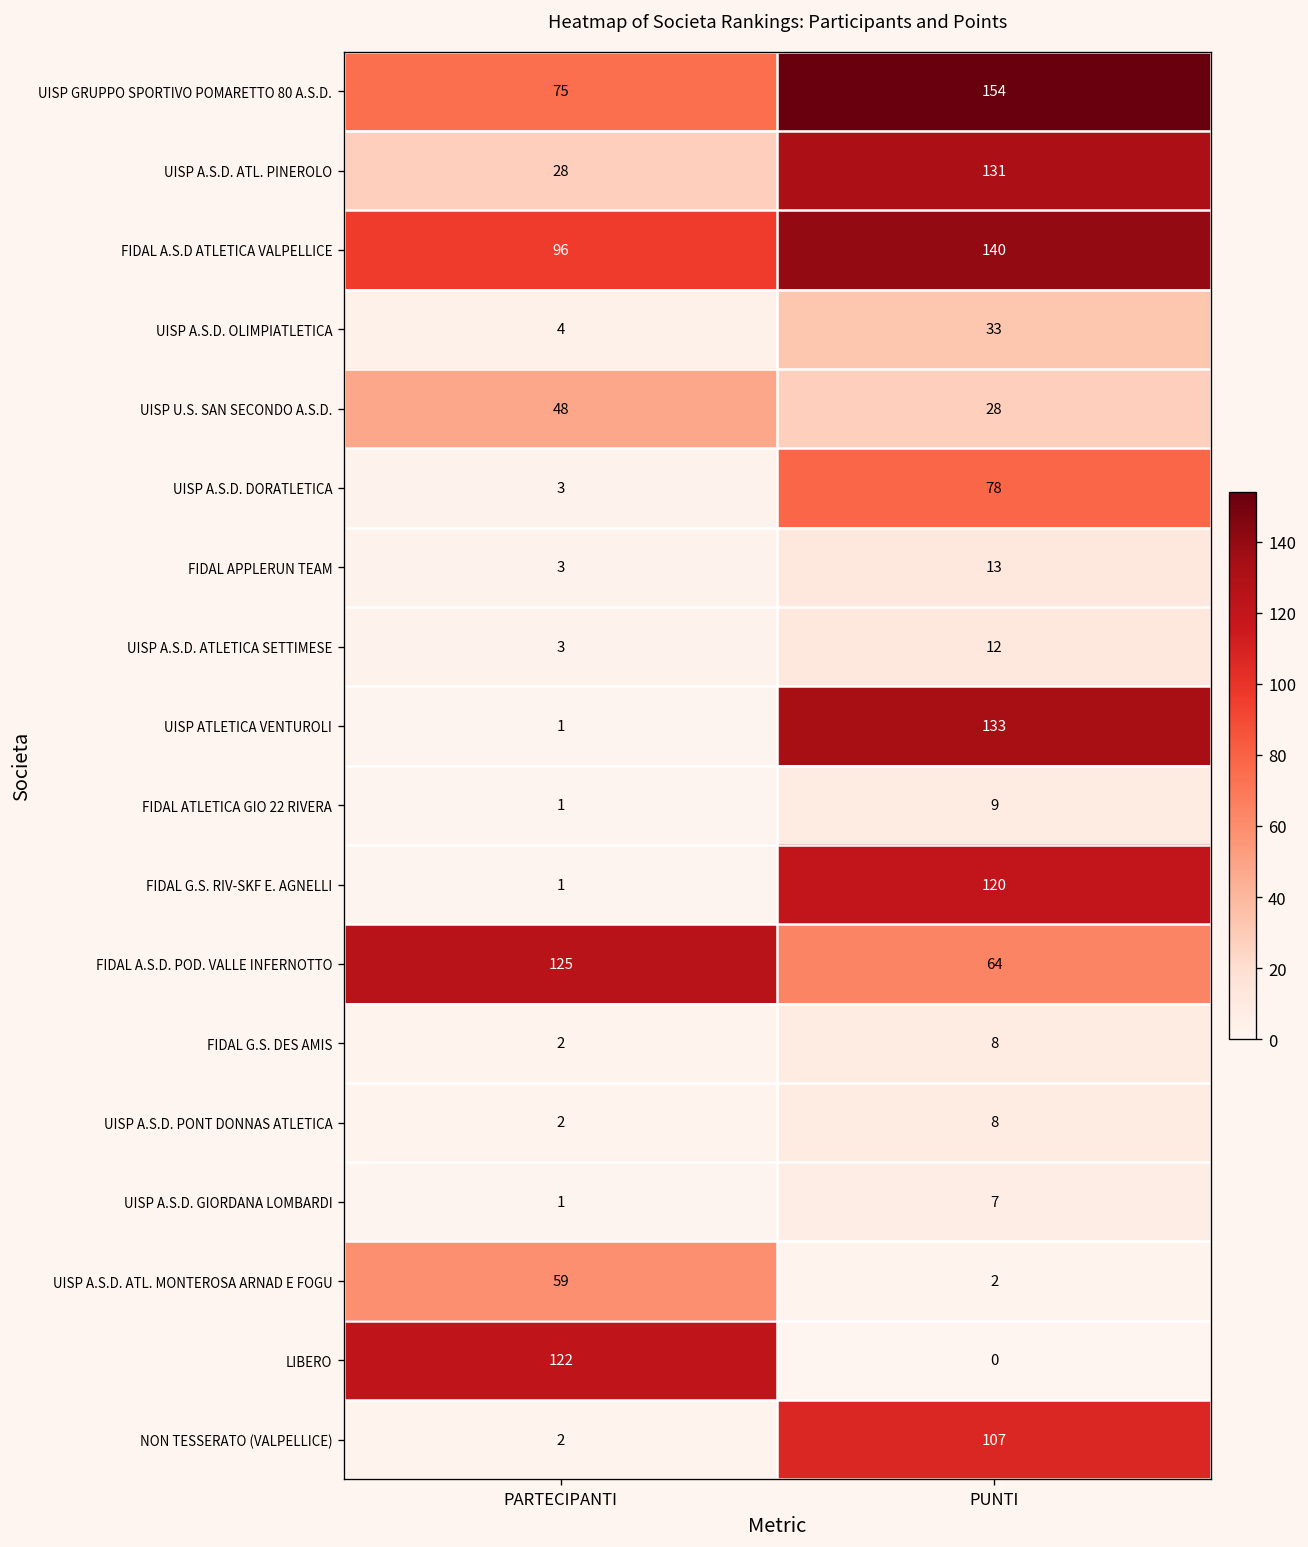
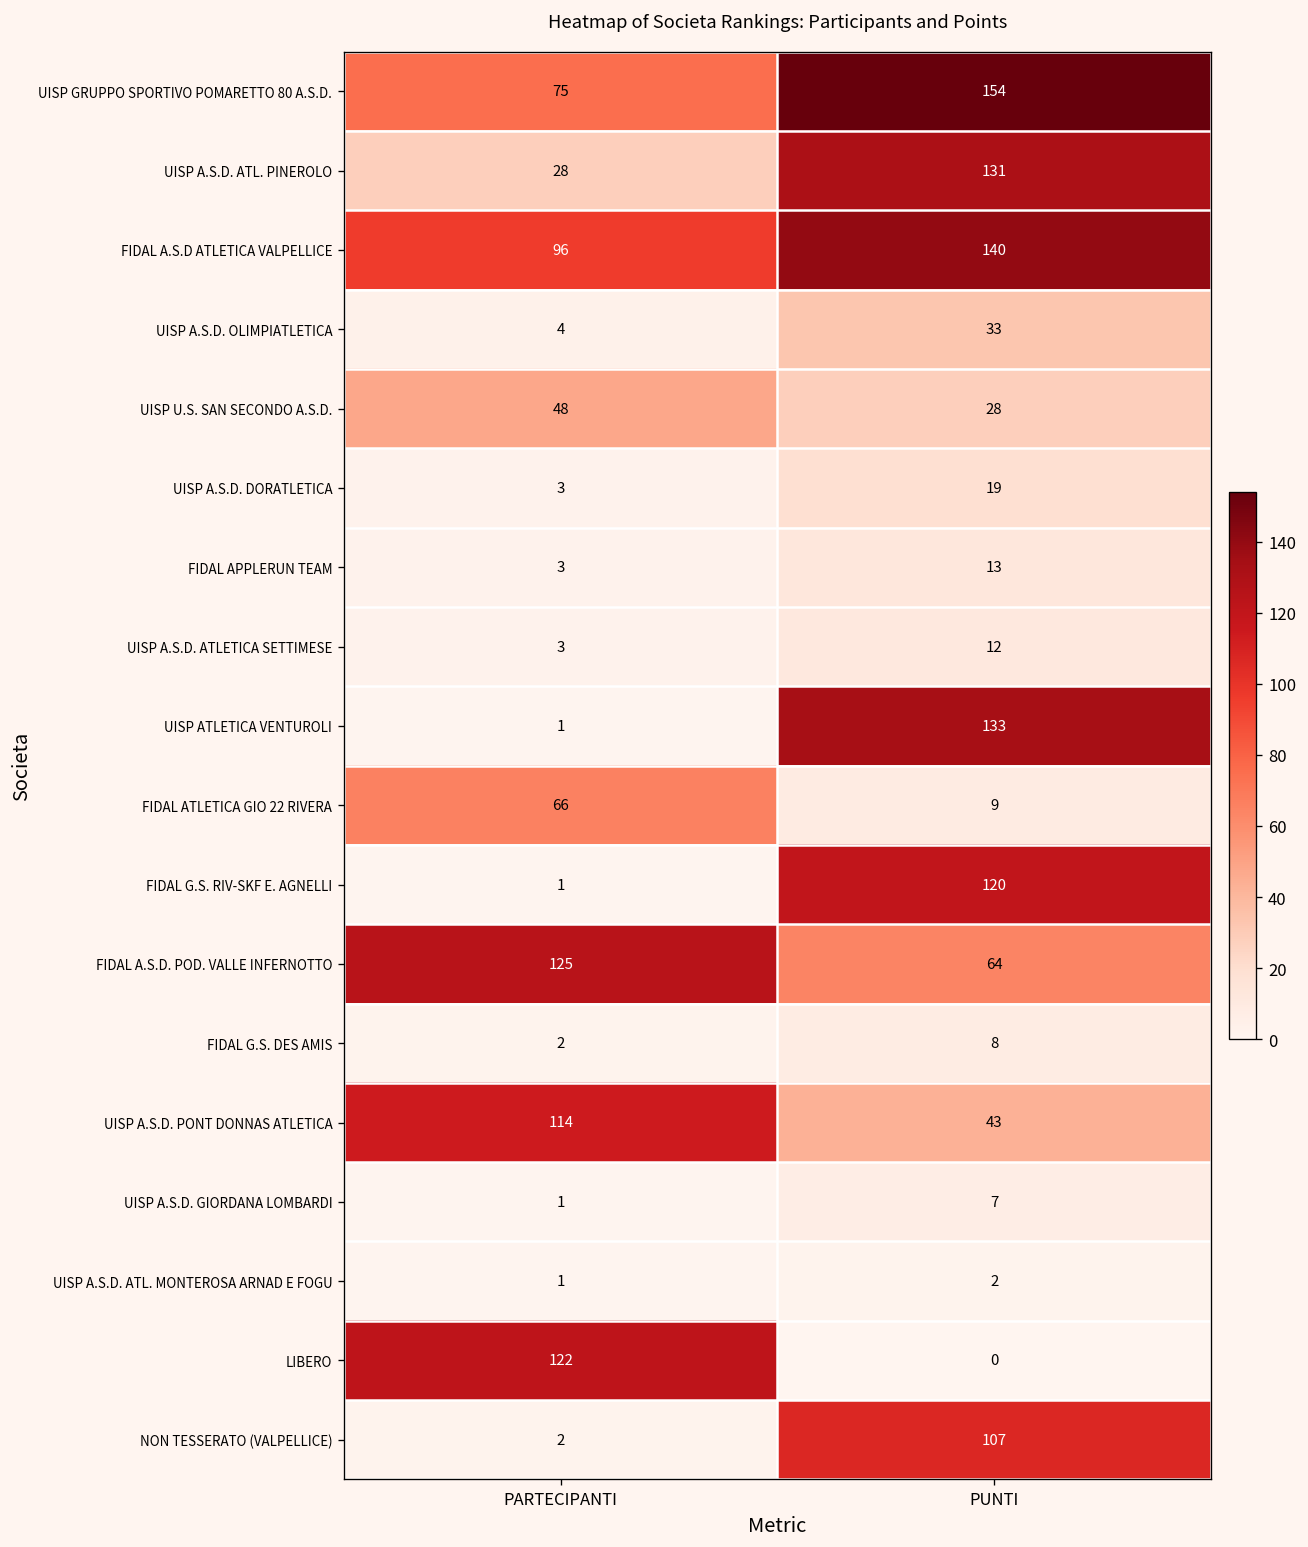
UISP A.S.D. DORATLETICA, PUNTI: 78 -> 19
FIDAL ATLETICA GIO 22 RIVERA, PARTECIPANTI: 1 -> 66
UISP A.S.D. PONT DONNAS ATLETICA, PARTECIPANTI: 2 -> 114
UISP A.S.D. PONT DONNAS ATLETICA, PUNTI: 8 -> 43
UISP A.S.D. ATL. MONTEROSA ARNAD E FOGU, PARTECIPANTI: 59 -> 1
